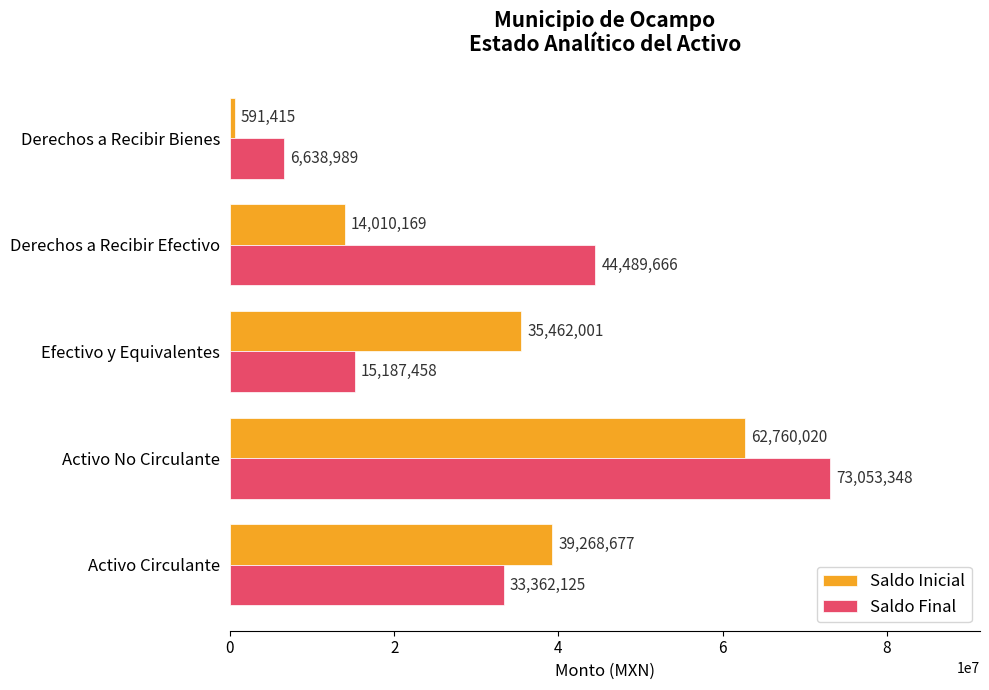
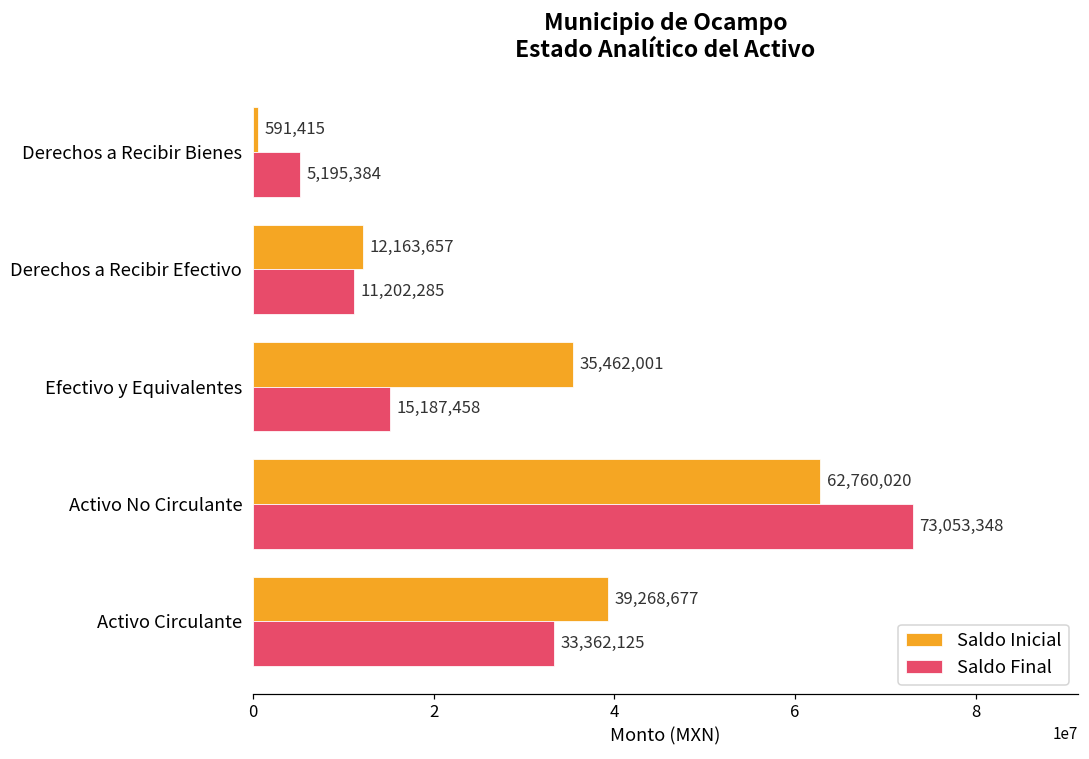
Saldo Final, Derechos a Recibir Bienes: 6,638,989 -> 5,195,384
Saldo Inicial, Derechos a Recibir Efectivo: 14,010,169 -> 12,163,657
Saldo Final, Derechos a Recibir Efectivo: 44,489,666 -> 11,202,285
